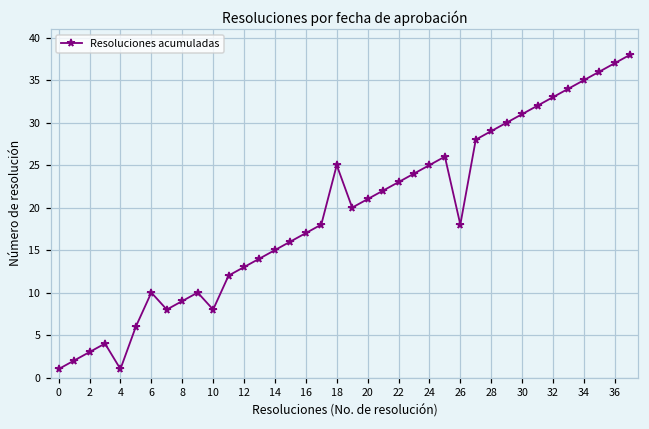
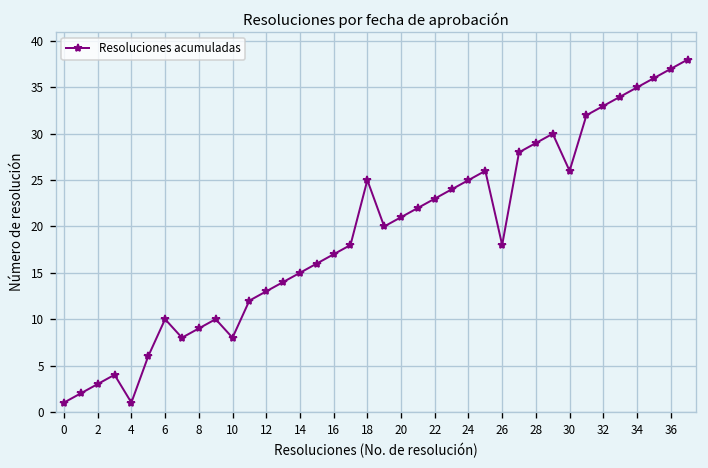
30: 31 -> 26
